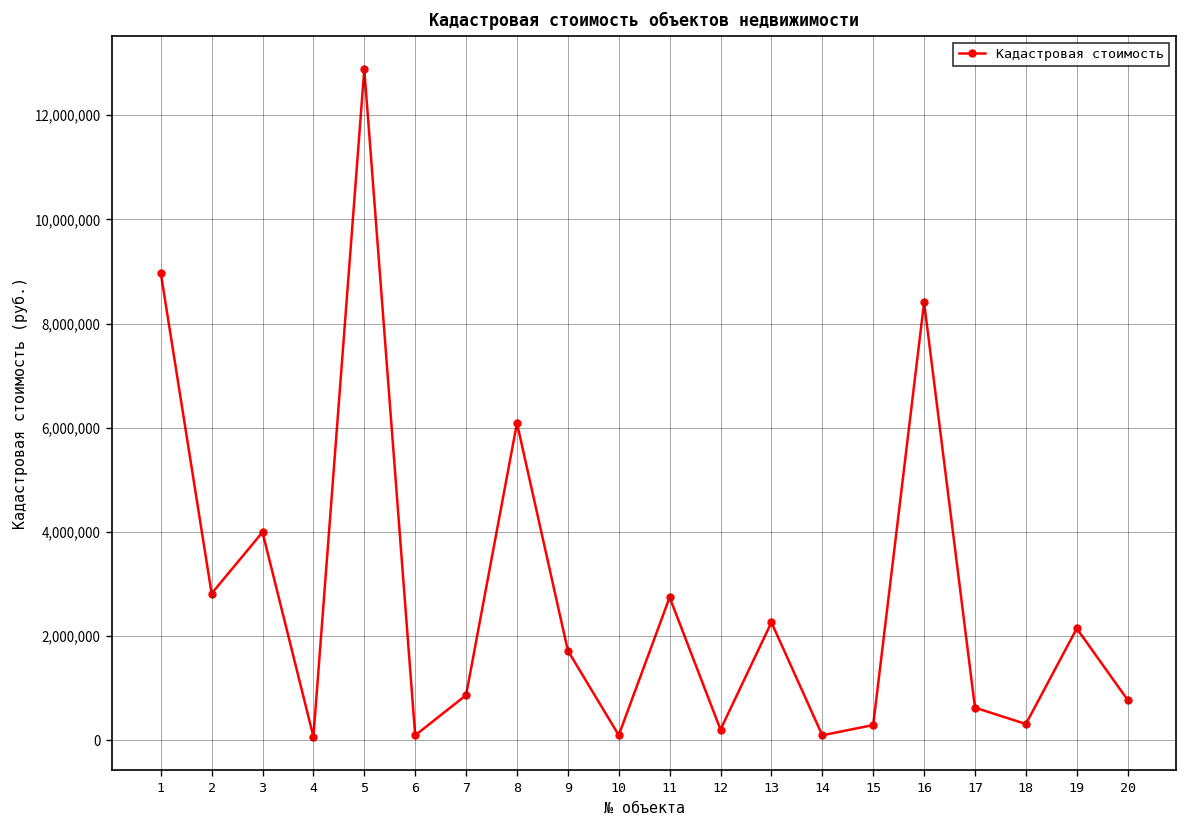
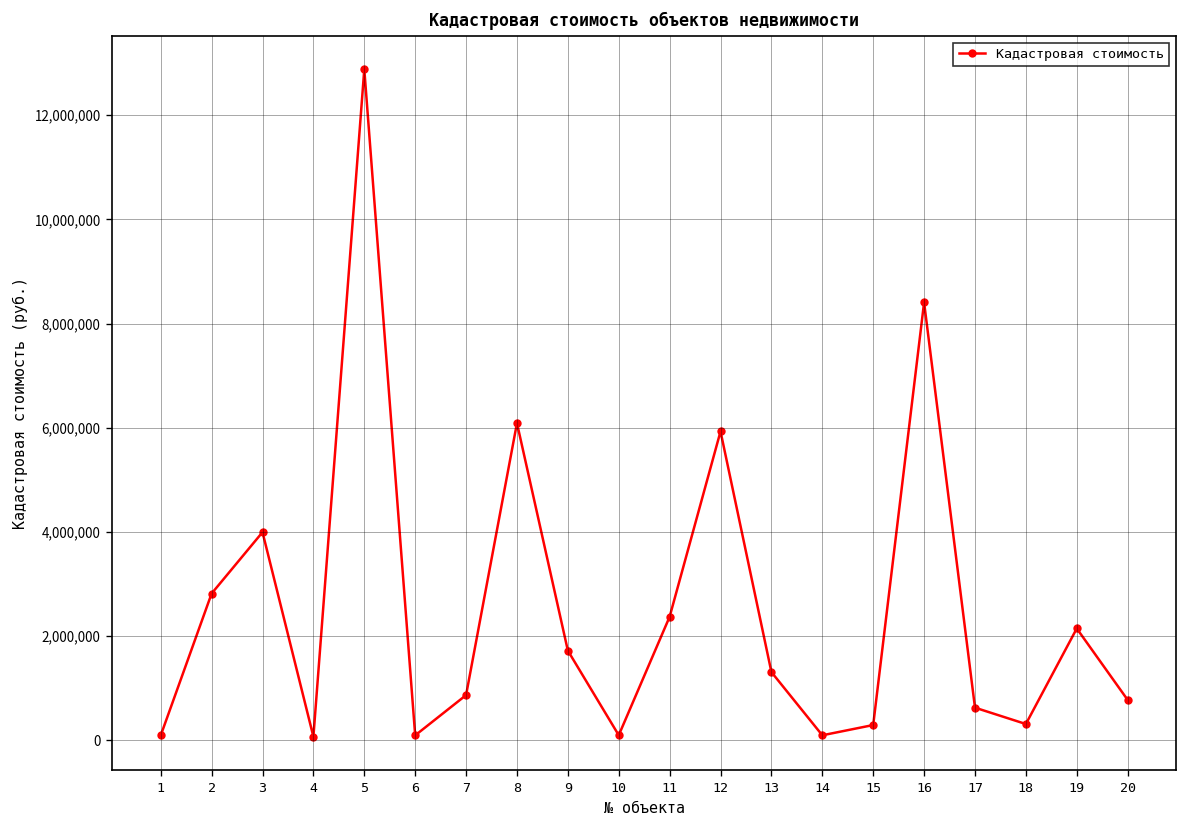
1: 9,000,000 -> 100,000
11: 2,700,000 -> 2,400,000
12: 200,000 -> 5,900,000
13: 2,300,000 -> 1,300,000
